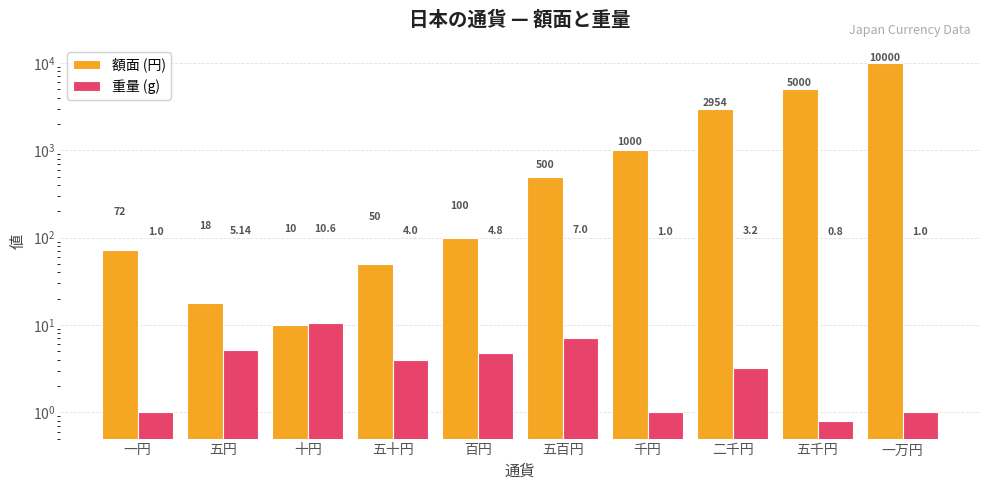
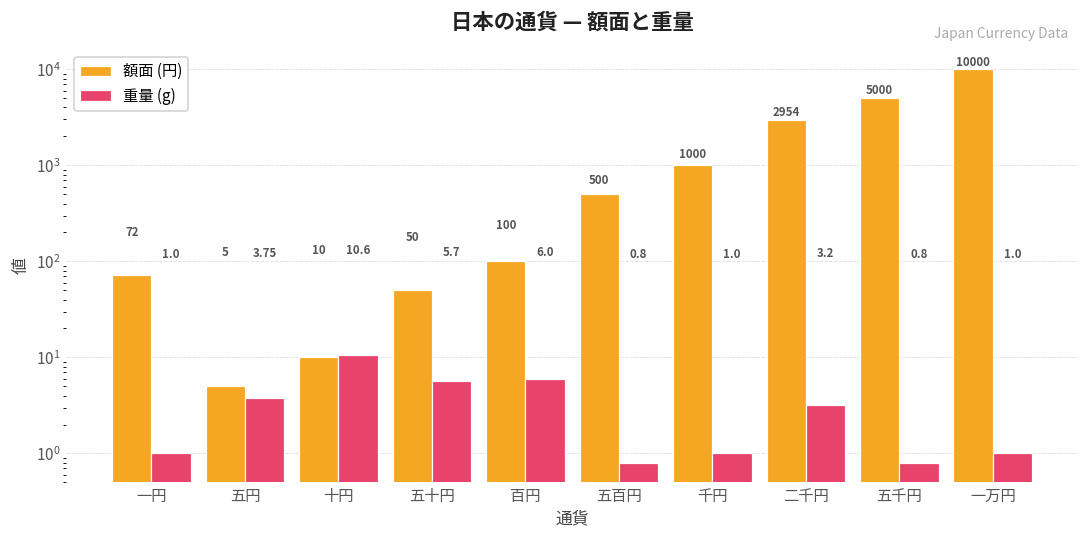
額面 (円), 五円: 18 -> 5
重量 (g), 五円: 5.14 -> 3.75
重量 (g), 五十円: 4.0 -> 5.7
重量 (g), 百円: 4.8 -> 6.0
重量 (g), 五百円: 7.0 -> 0.8
